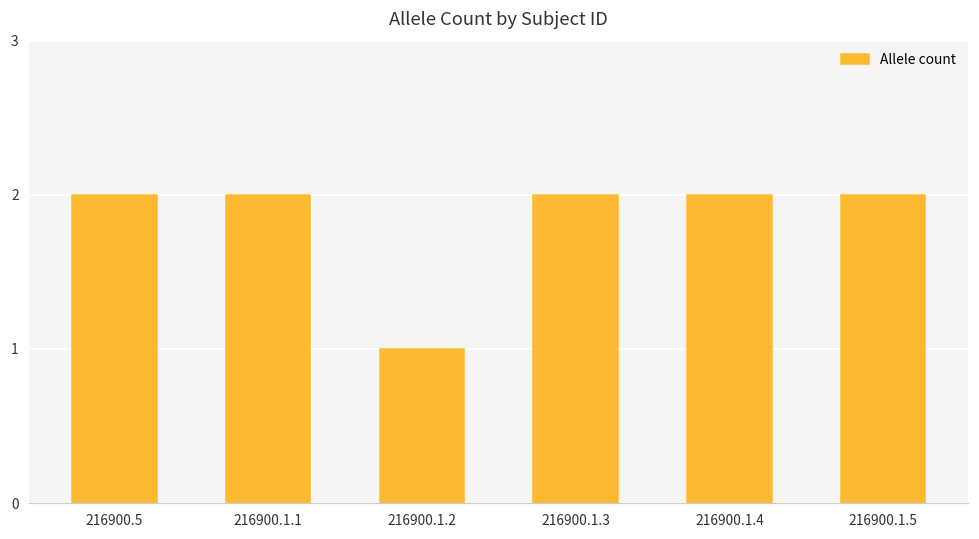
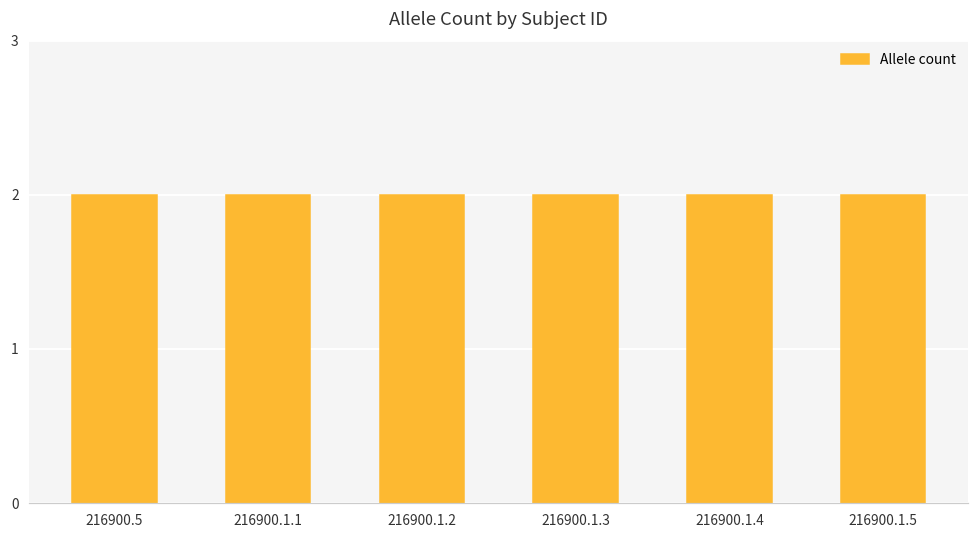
216900.1.2: 1 -> 2
